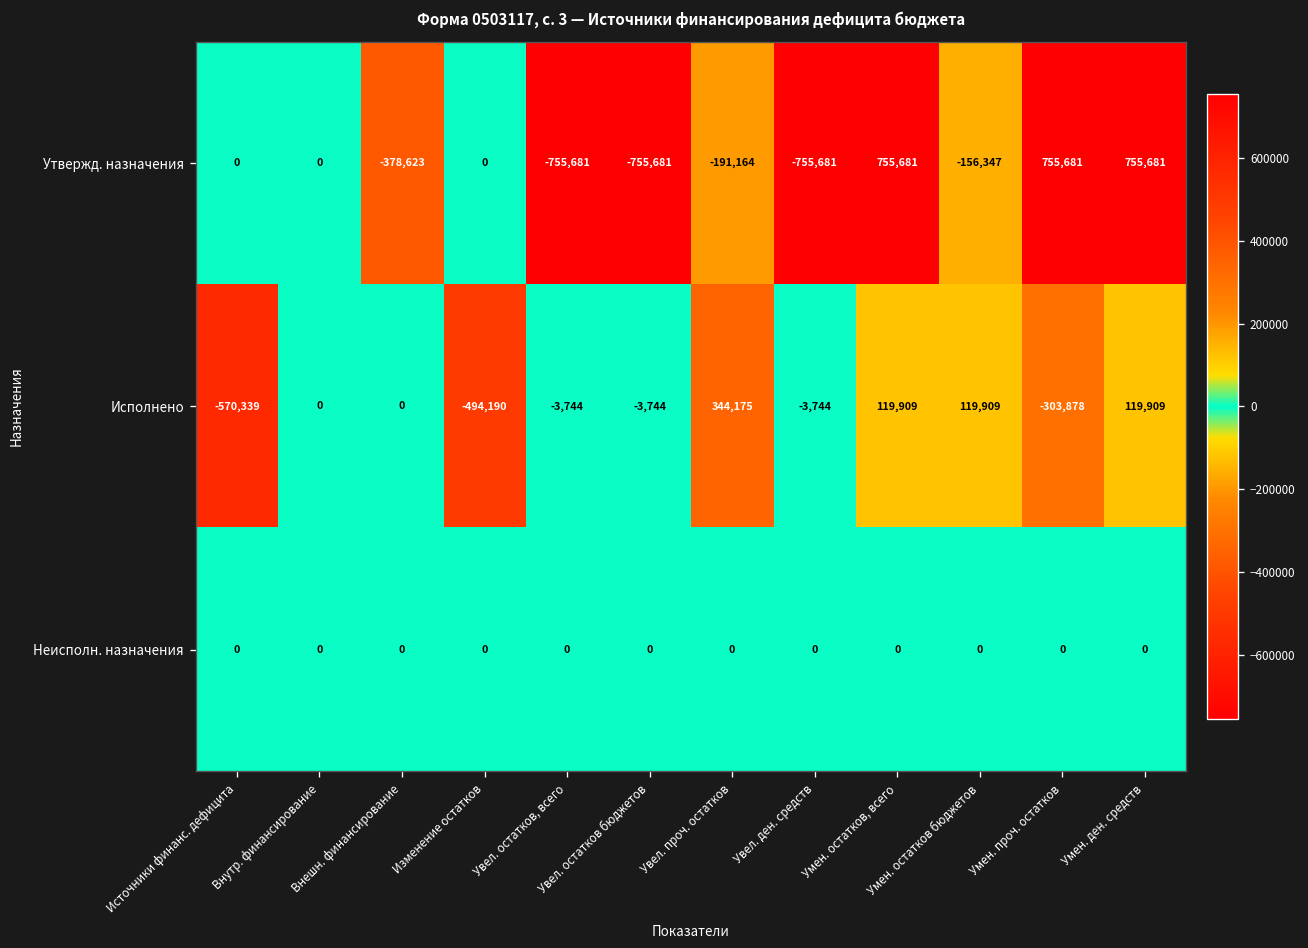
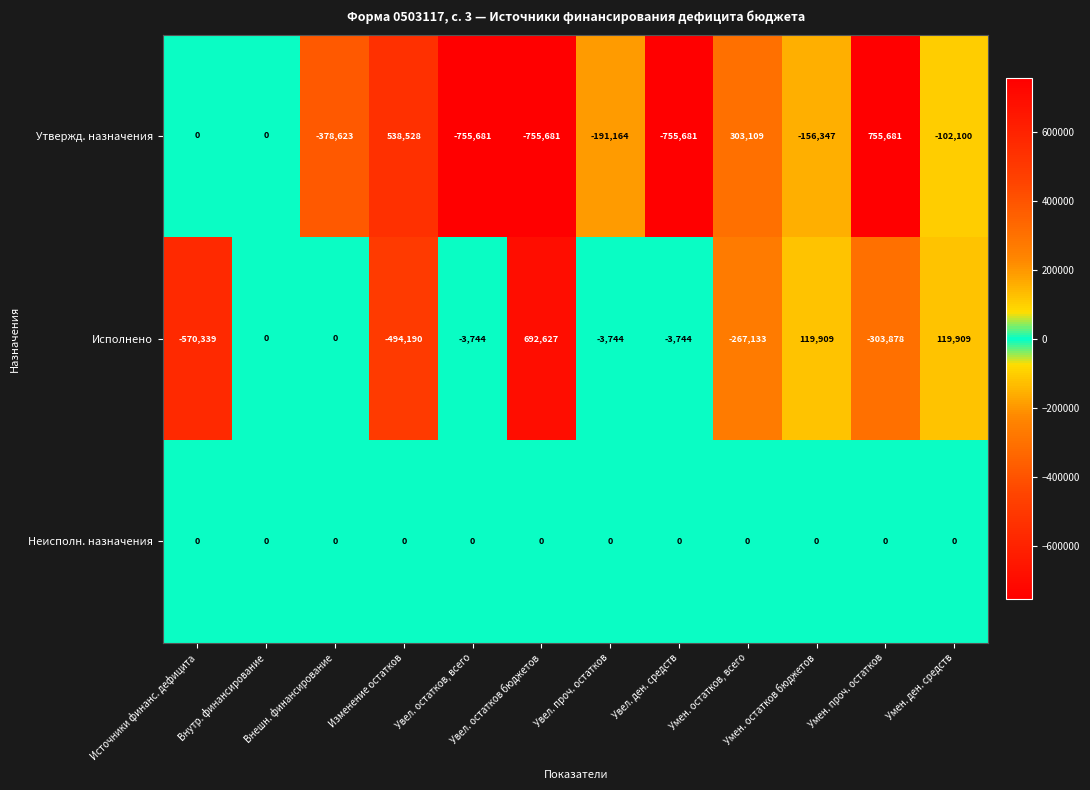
Утвержд. назначения, Изменение остатков: 0 -> 538,528
Утвержд. назначения, Умен. остатков, всего: 755,681 -> 303,109
Утвержд. назначения, Умен. ден. средств: 755,681 -> -102,100
Исполнено, Увел. остатков бюджетов: -3,744 -> 692,627
Исполнено, Увел. проч. остатков: 344,175 -> -3,744
Исполнено, Умен. остатков, всего: 119,909 -> -267,133
